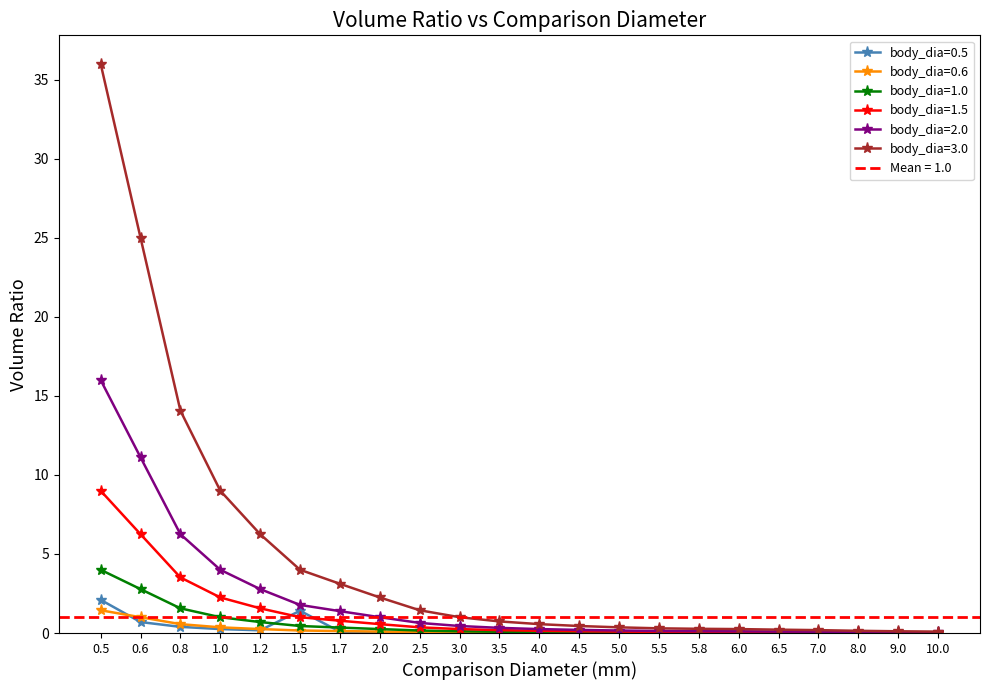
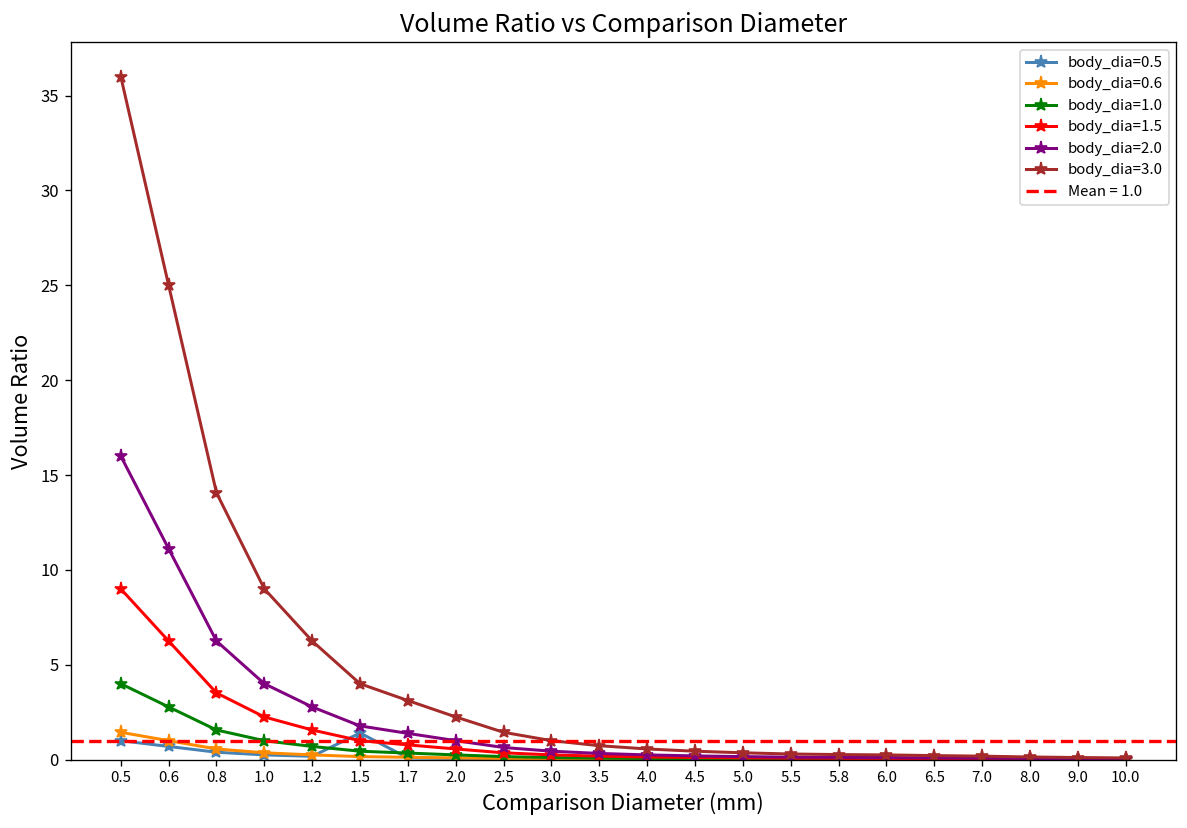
body_dia=0.5, 0.5: 2.1 -> 1.0
